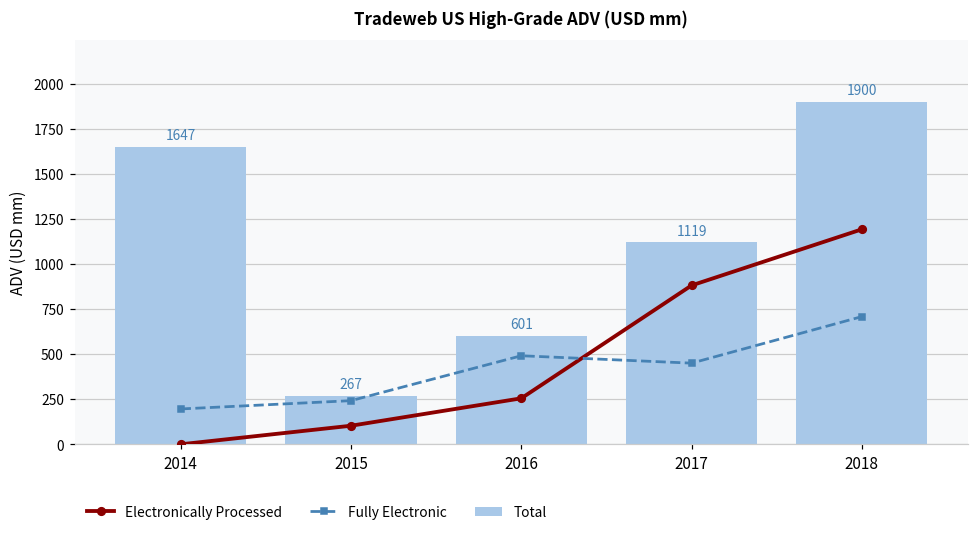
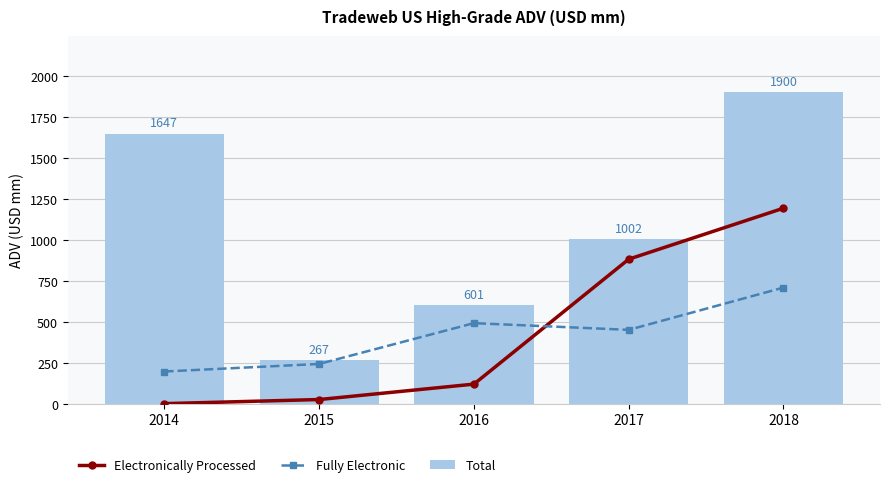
Electronically Processed, 2015: 100 -> 30
Electronically Processed, 2016: 260 -> 120
Total, 2017: 1119 -> 1002
